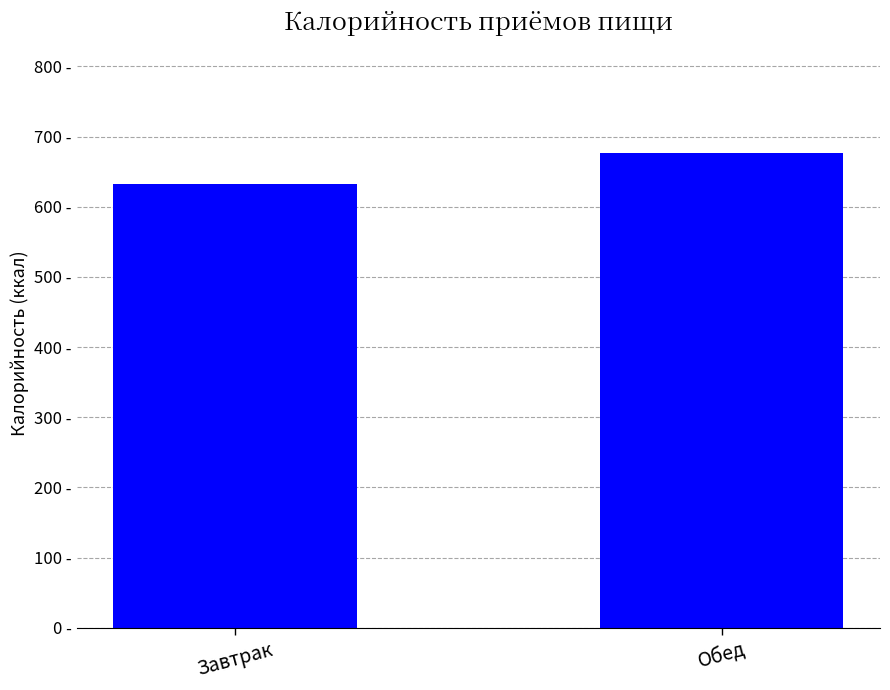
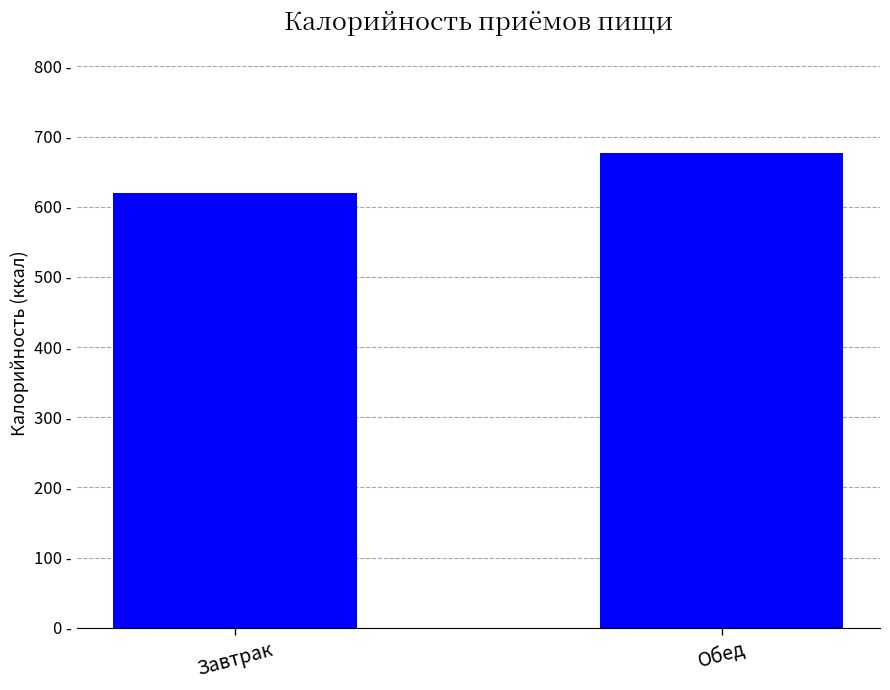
Завтрак: 630 - -> 620 -
